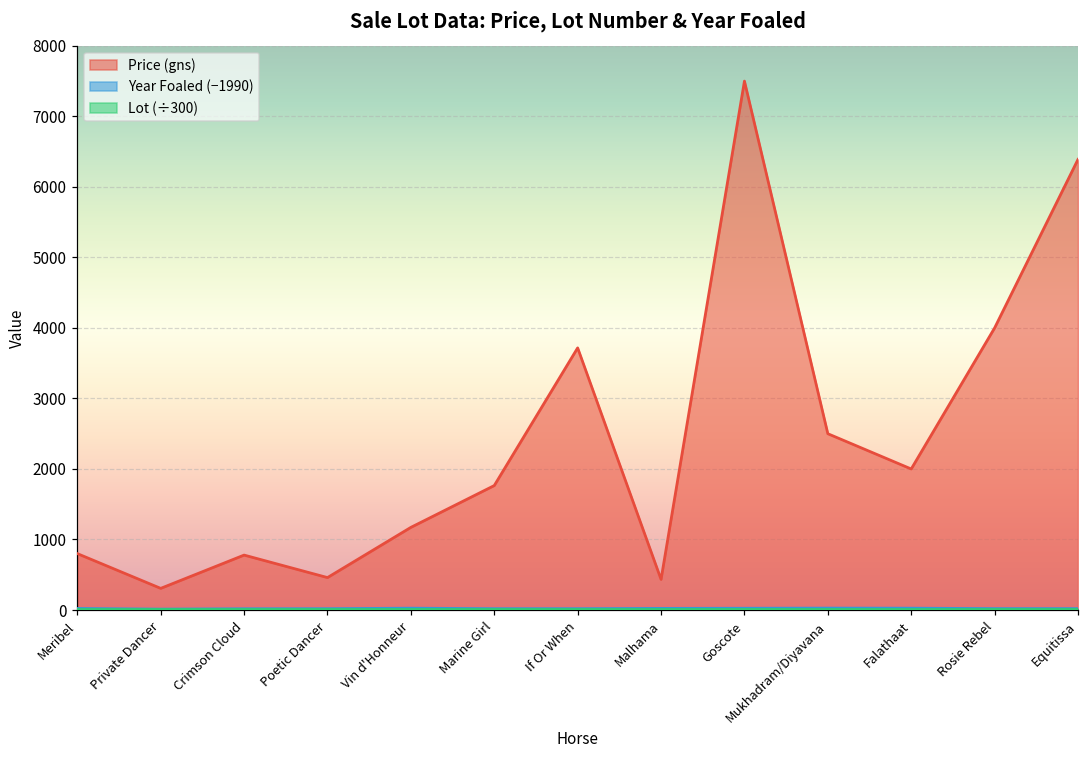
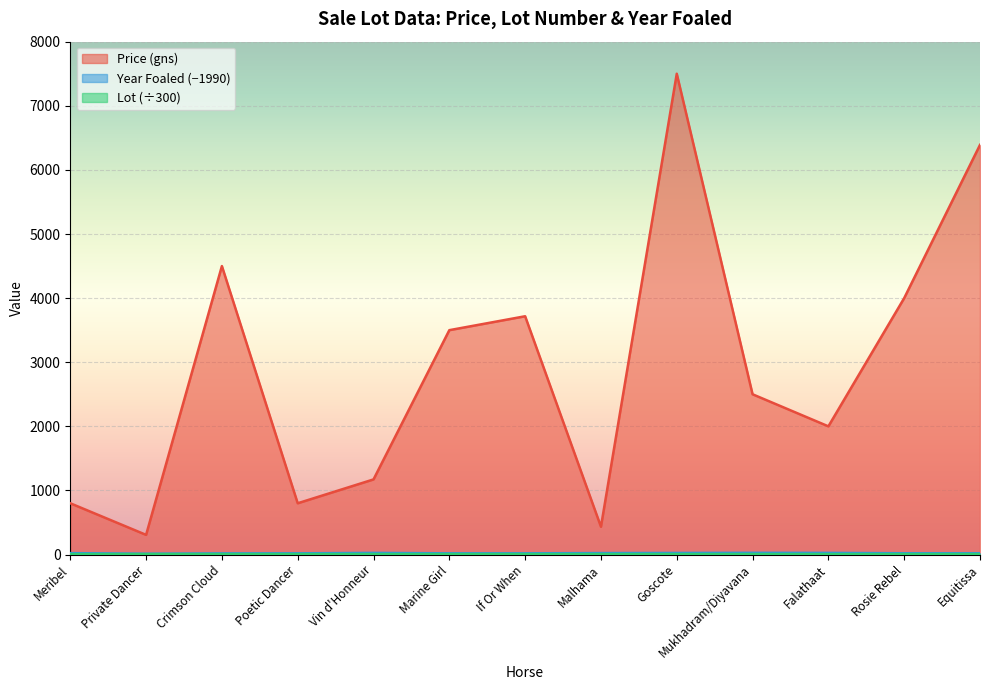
Price (gns), Crimson Cloud: 800 -> 4500
Price (gns), Poetic Dancer: 500 -> 800
Price (gns), Marine Girl: 1800 -> 3500
